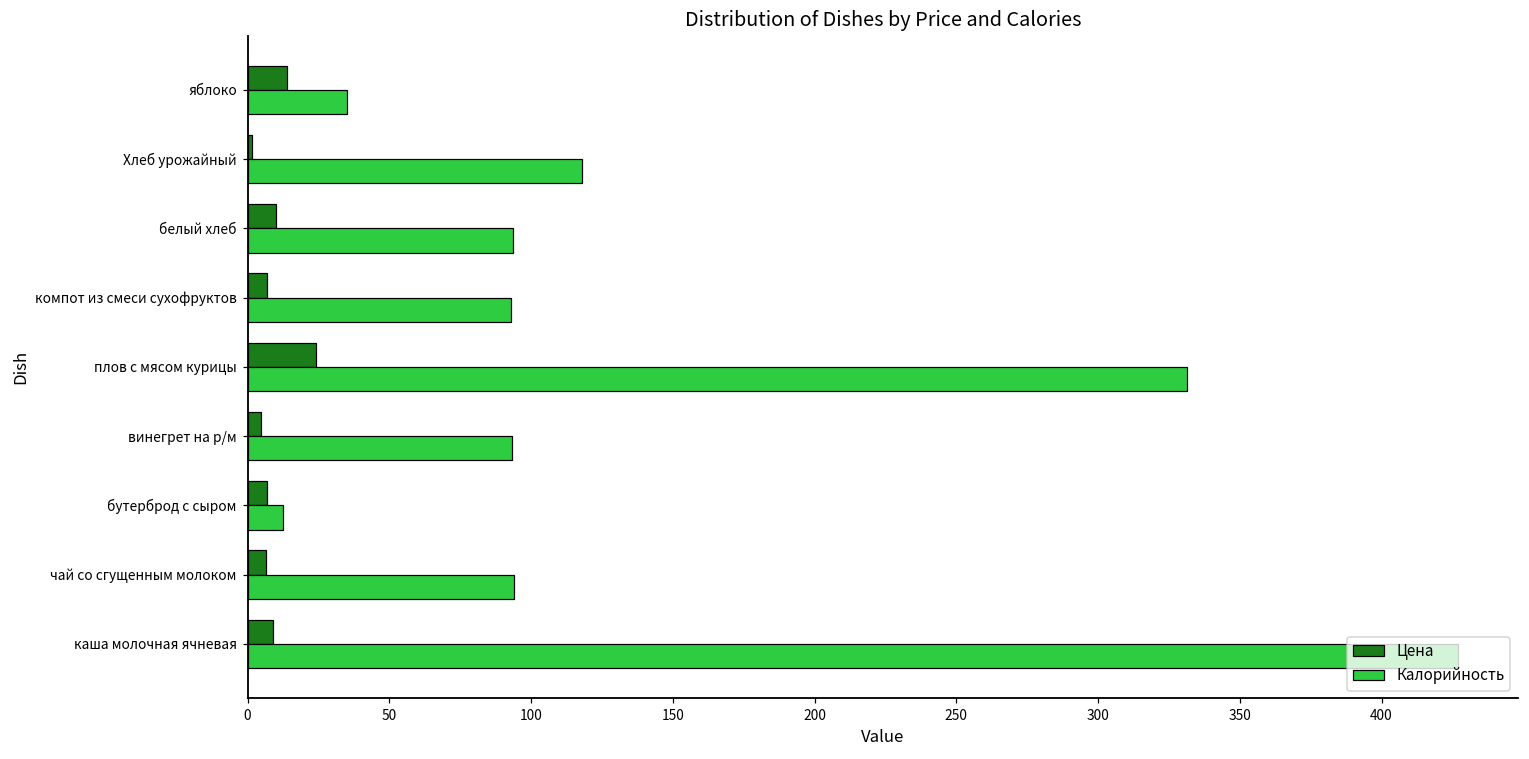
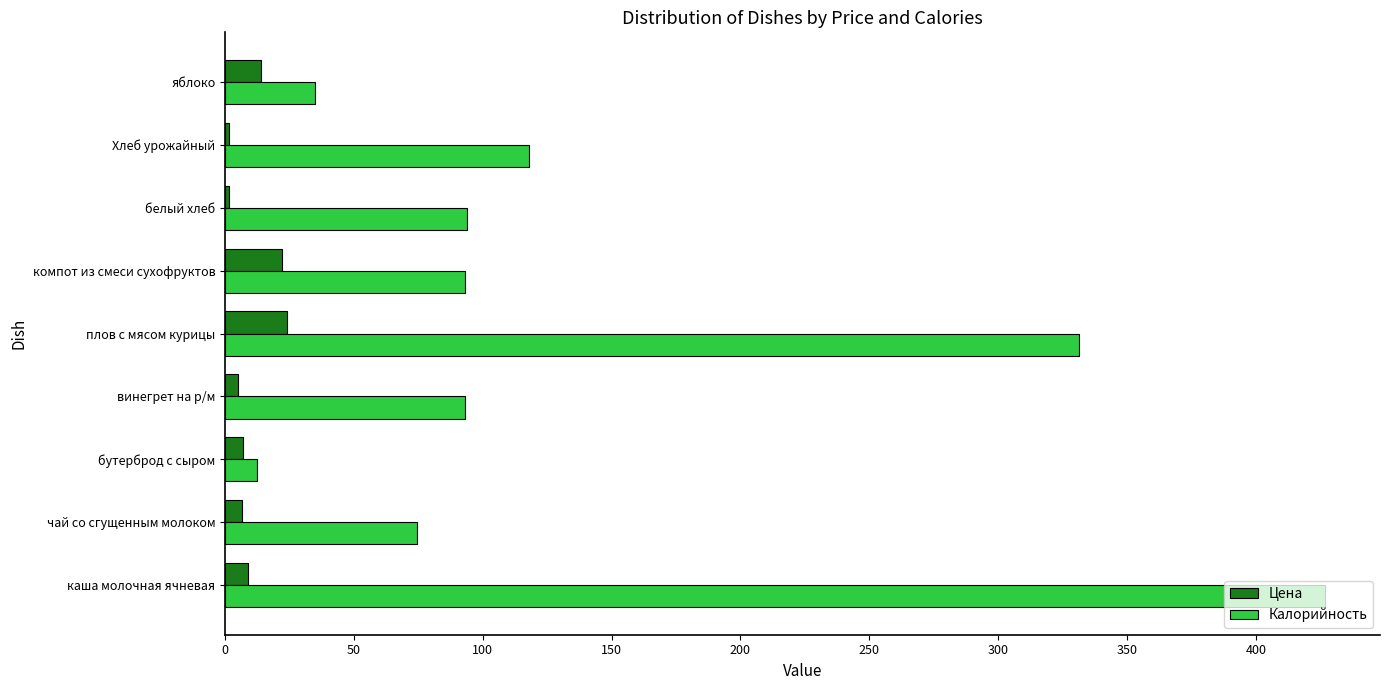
Цена, белый хлеб: 10 -> 2
Цена, компот из смеси сухофруктов: 7 -> 22
Калорийность, чай со сгущенным молоком: 94 -> 74
